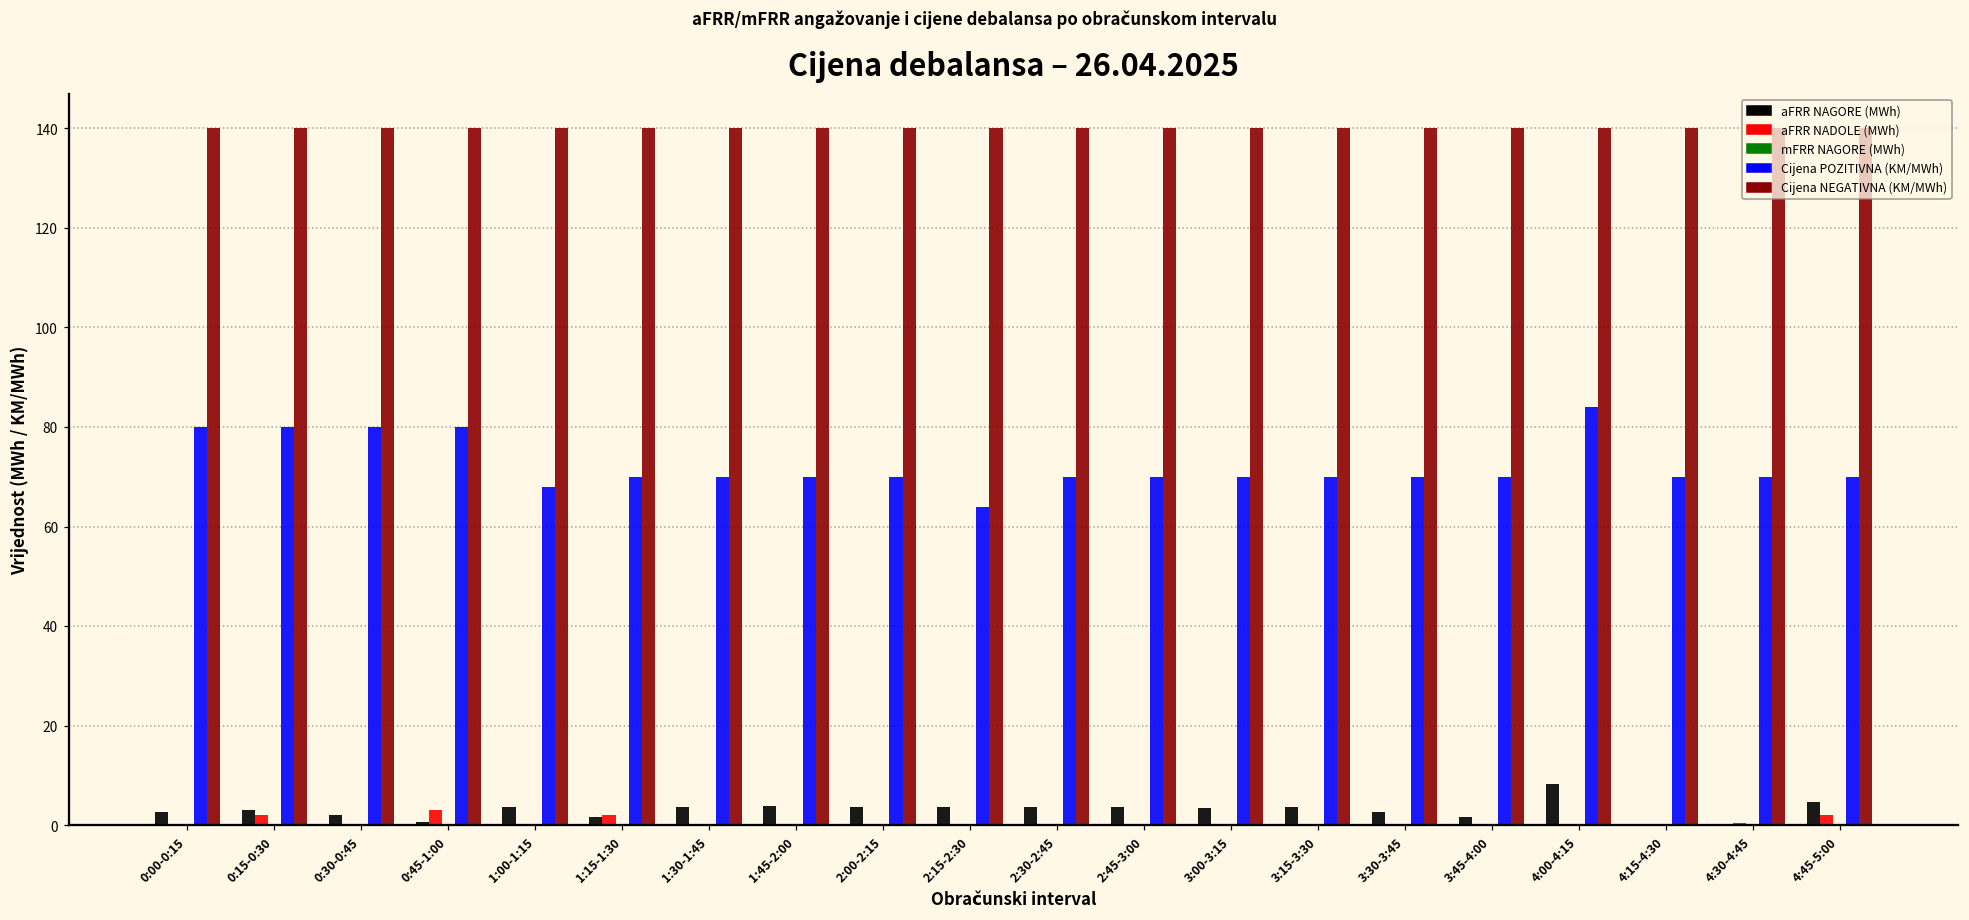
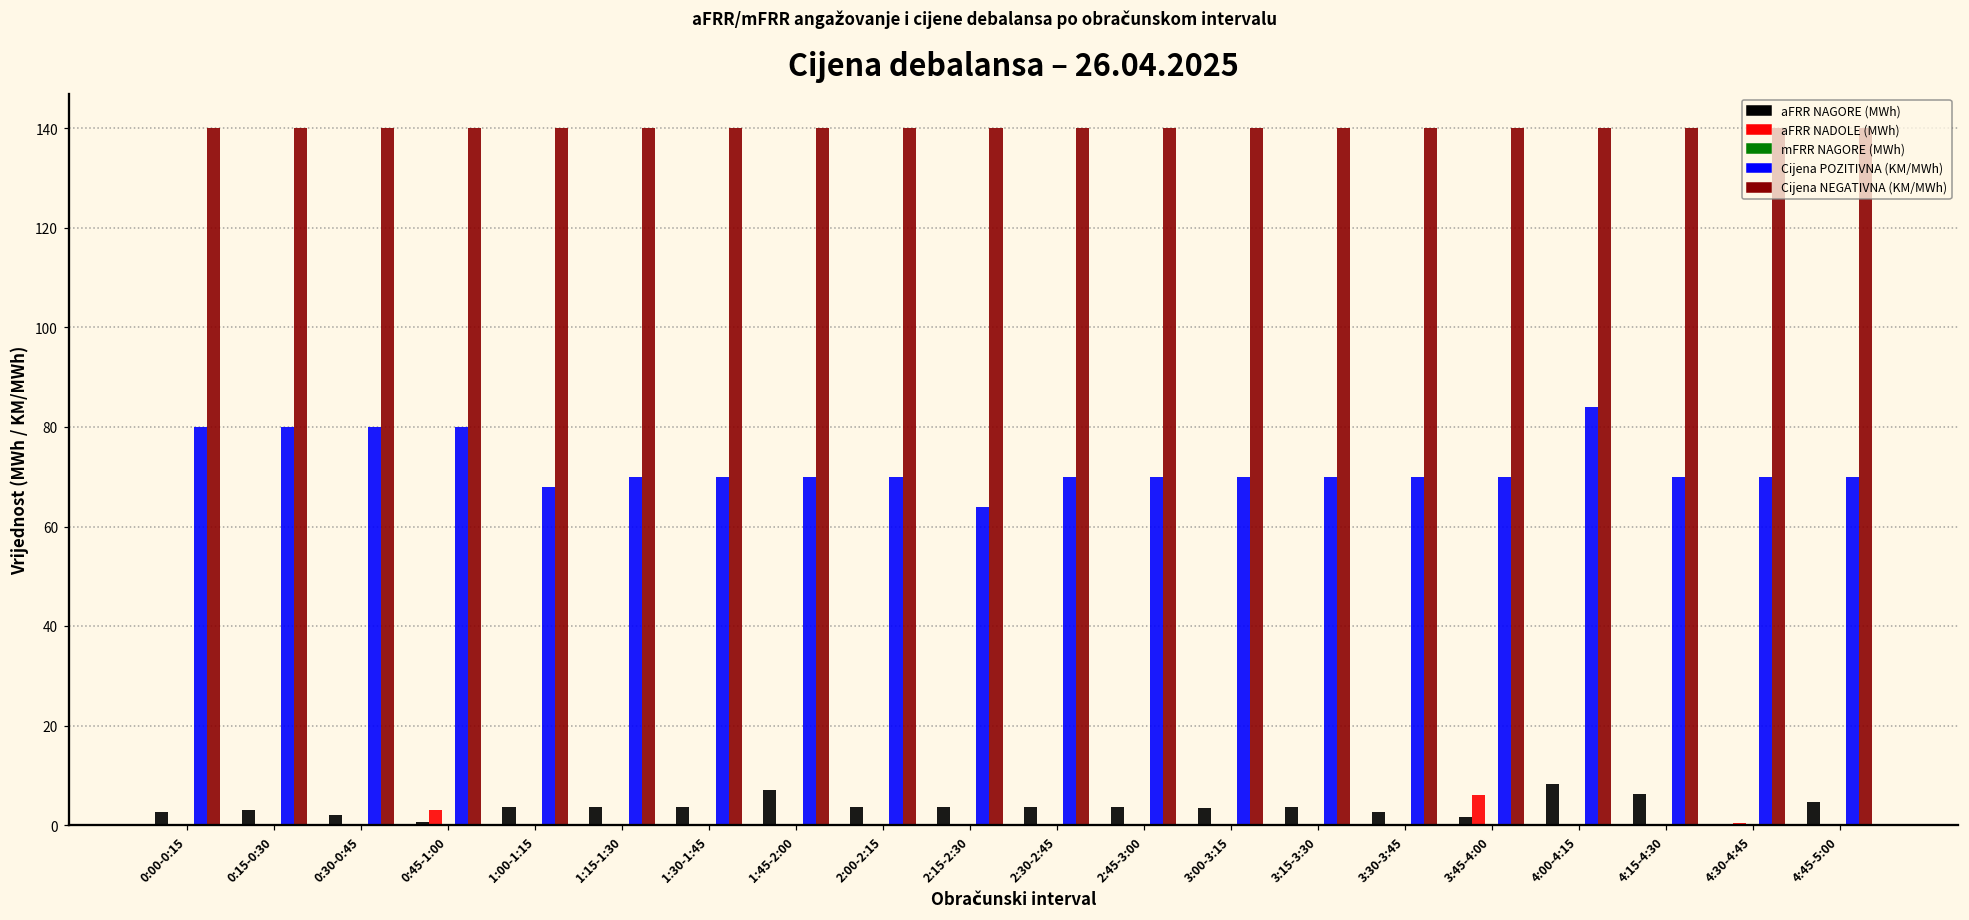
aFRR NADOLE (MWh), 0:15-0:30: 2 -> 0
aFRR NAGORE (MWh), 1:15-1:30: 2 -> 4
aFRR NADOLE (MWh), 1:15-1:30: 2 -> 0
aFRR NAGORE (MWh), 1:45-2:00: 4 -> 7
aFRR NADOLE (MWh), 3:45-4:00: 0 -> 6
aFRR NAGORE (MWh), 4:15-4:30: 0 -> 6
aFRR NADOLE (MWh), 4:45-5:00: 2 -> 0
